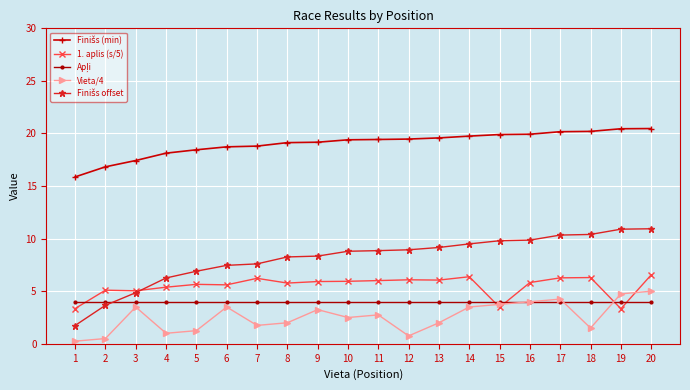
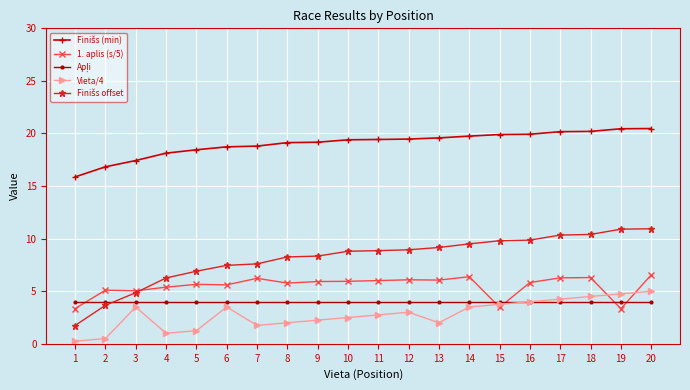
Vieta/4, 9: 3.3 -> 2.3
Vieta/4, 12: 0.8 -> 3.0
Vieta/4, 18: 1.5 -> 4.5
